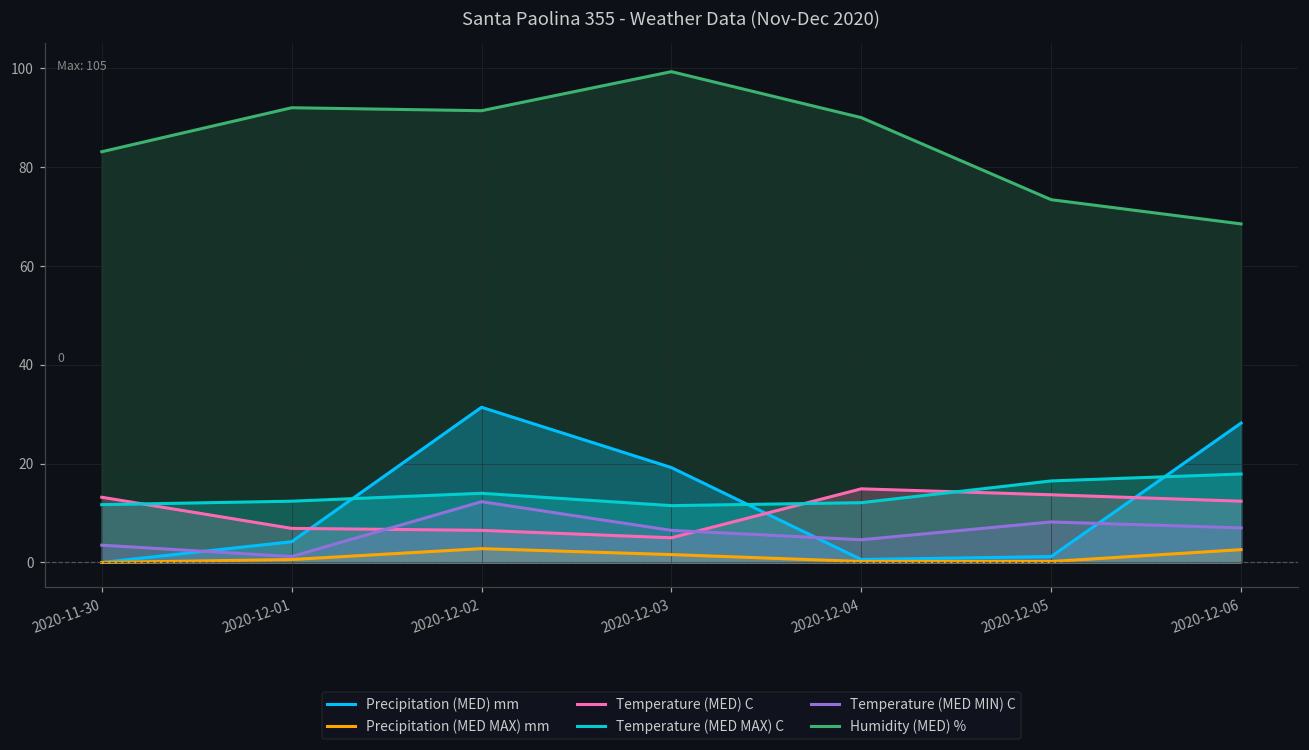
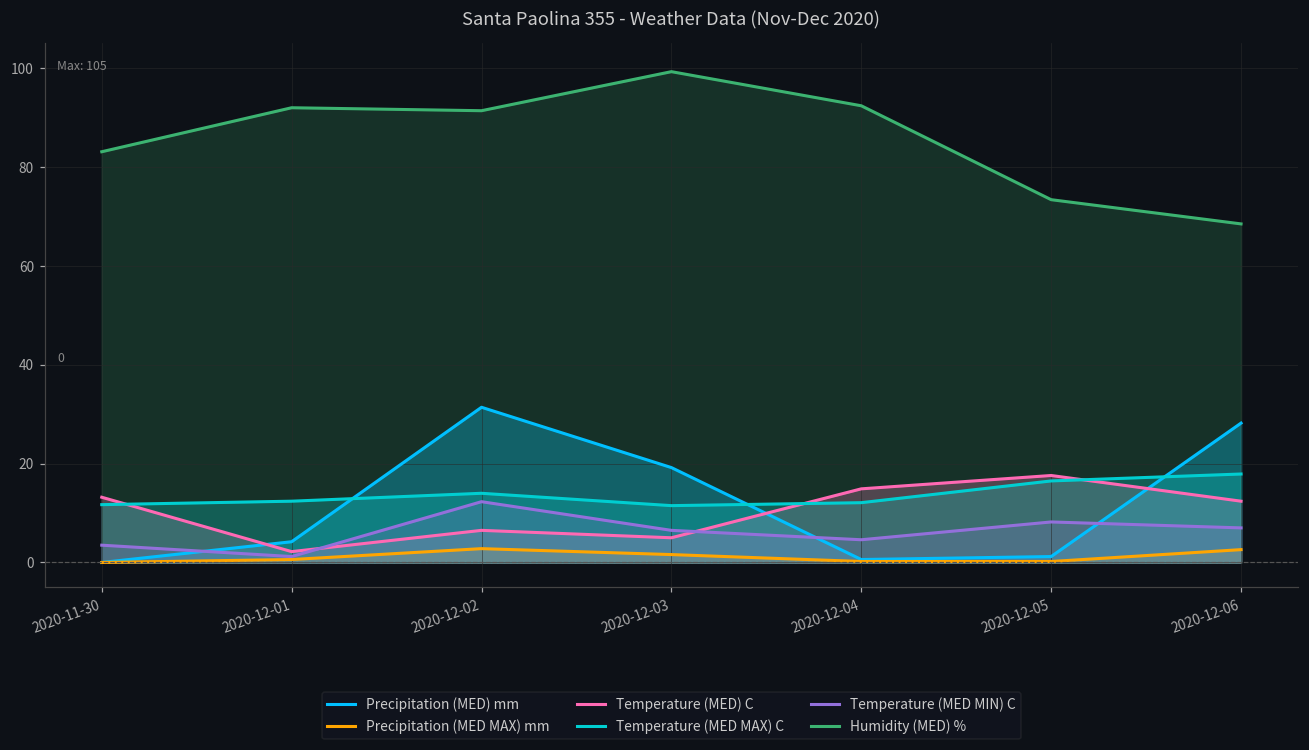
Temperature (MED) C, 2020-12-01: 7 -> 2
Humidity (MED) %, 2020-12-04: 90 -> 92
Temperature (MED) C, 2020-12-05: 14 -> 18
